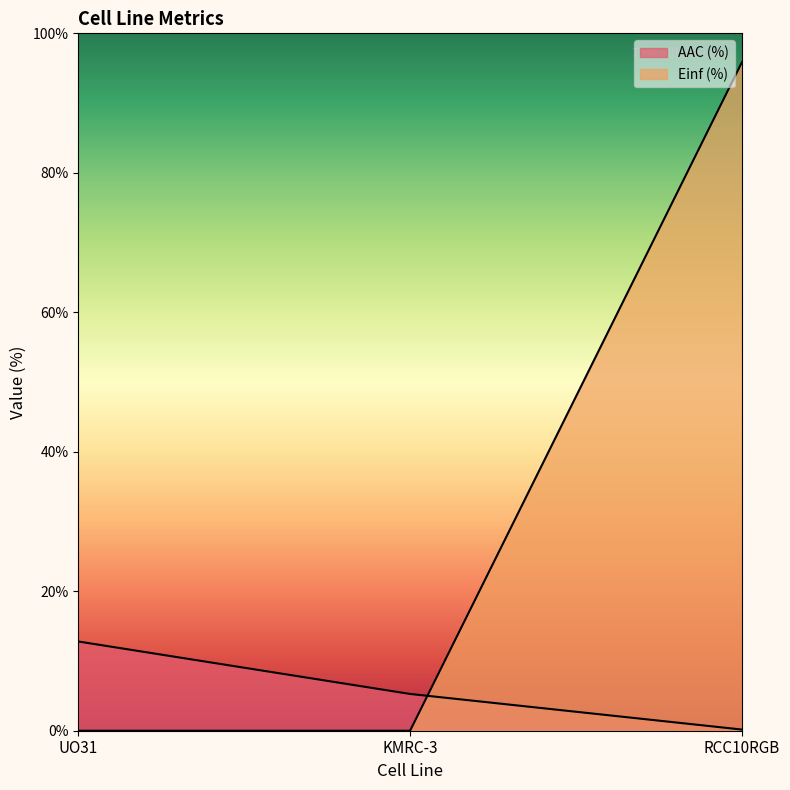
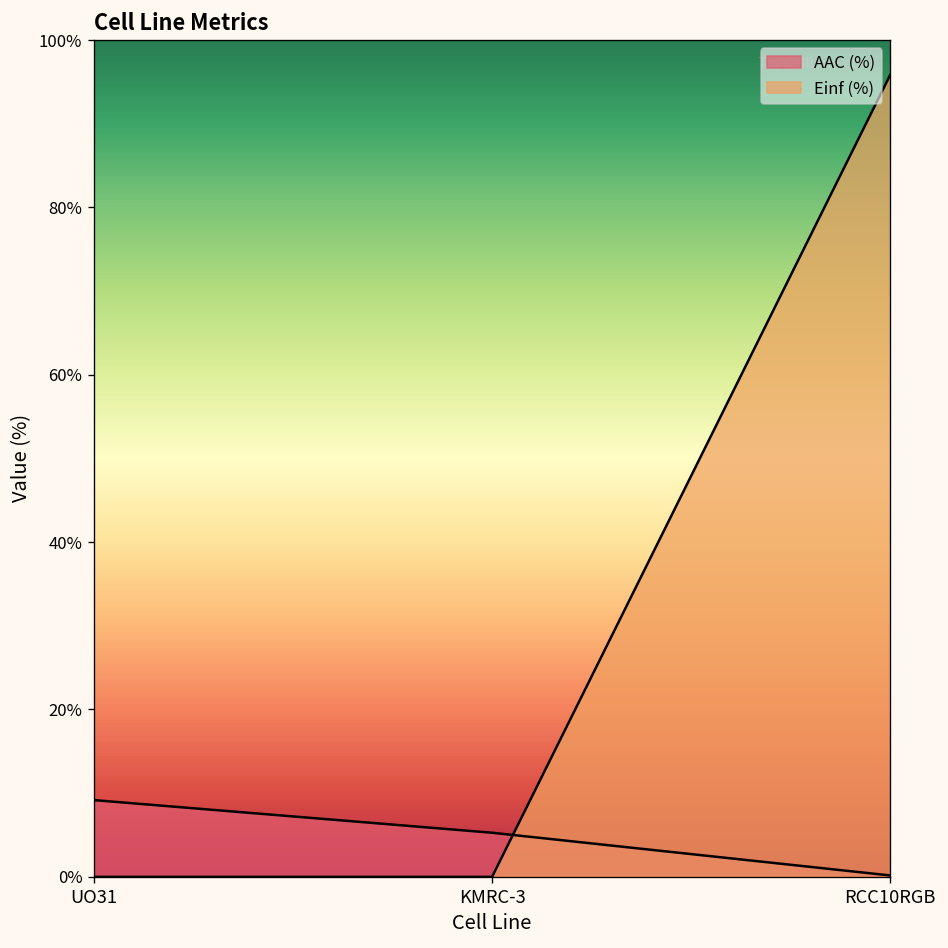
AAC (%), UO31: 13% -> 9%
